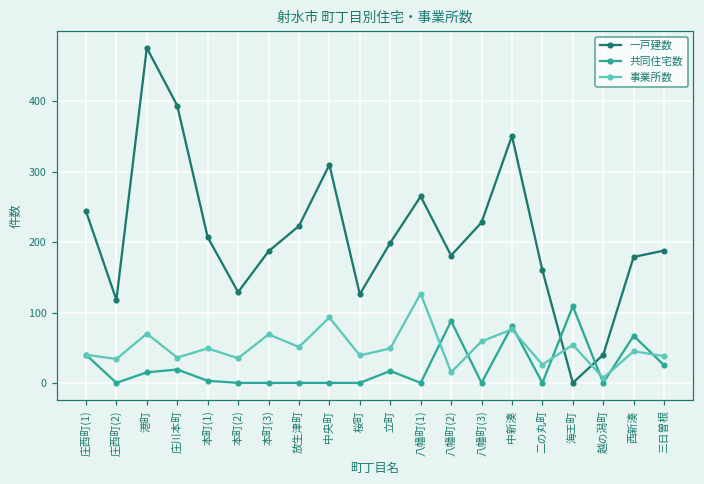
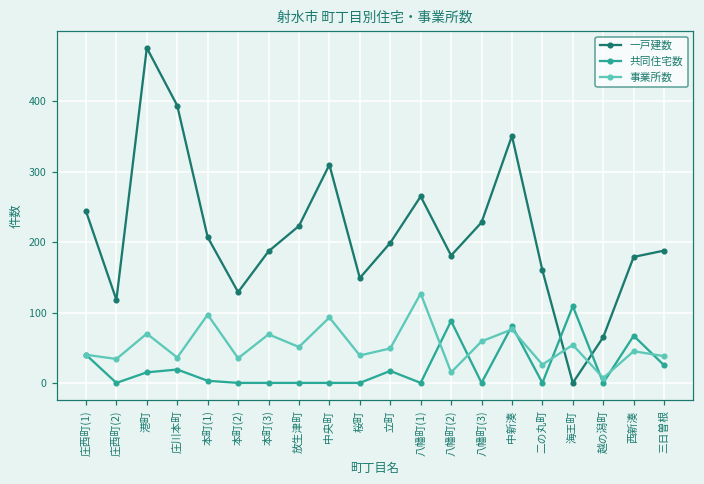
事業所数, 本町(1): 50 -> 100
一戸建数, 桜町: 130 -> 150
一戸建数, 越の潟町: 40 -> 70
